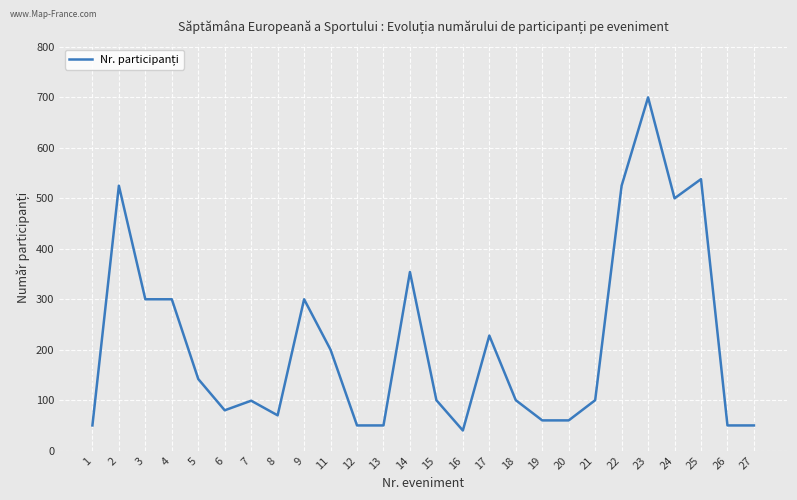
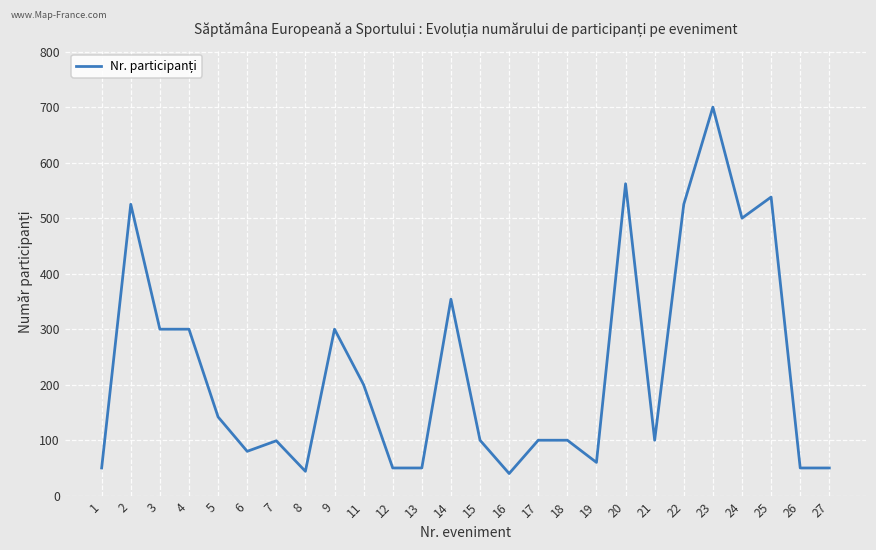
8: 70 -> 40
17: 230 -> 100
20: 60 -> 560
